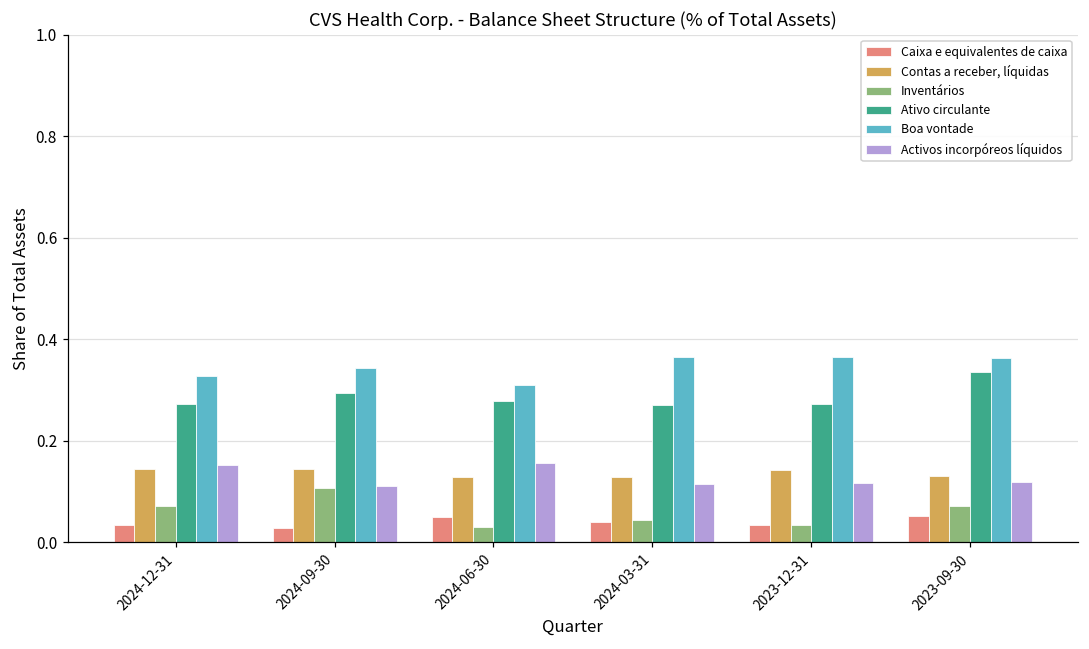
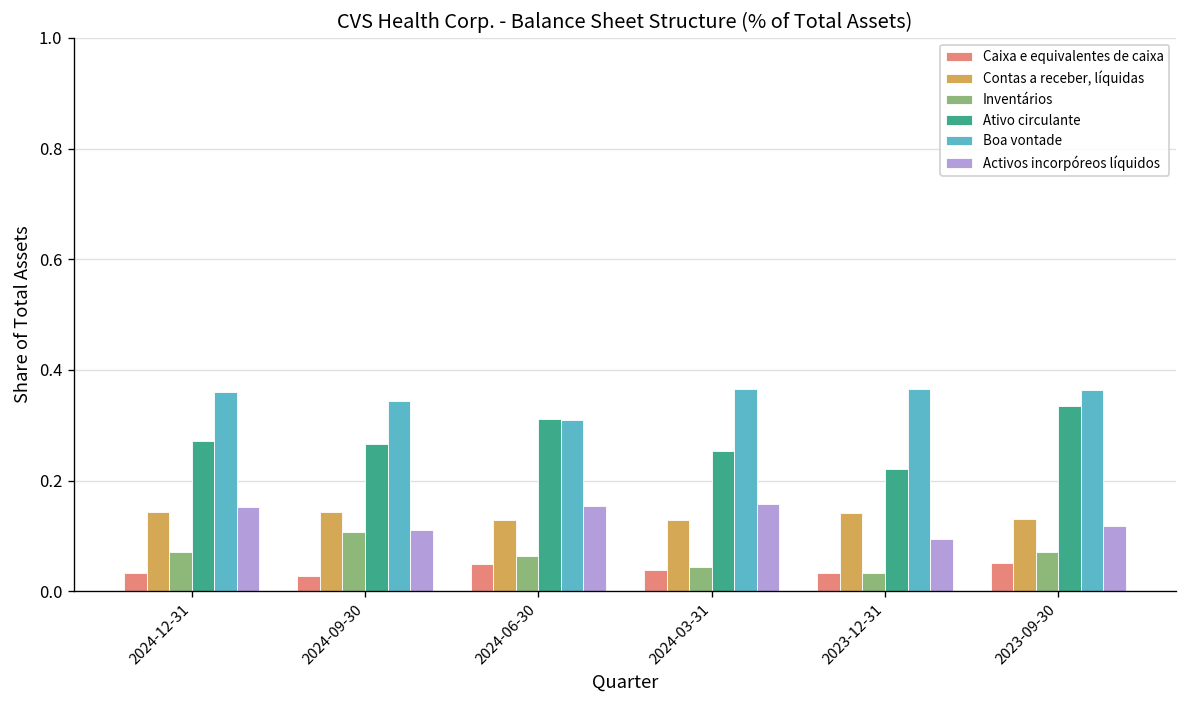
Boa vontade, 2024-12-31: 0.33 -> 0.36
Ativo circulante, 2024-09-30: 0.29 -> 0.27
Inventários, 2024-06-30: 0.03 -> 0.06
Ativo circulante, 2024-06-30: 0.28 -> 0.31
Ativo circulante, 2024-03-31: 0.27 -> 0.25
Activos incorpóreos líquidos, 2024-03-31: 0.12 -> 0.16
Ativo circulante, 2023-12-31: 0.27 -> 0.22
Activos incorpóreos líquidos, 2023-12-31: 0.12 -> 0.09
